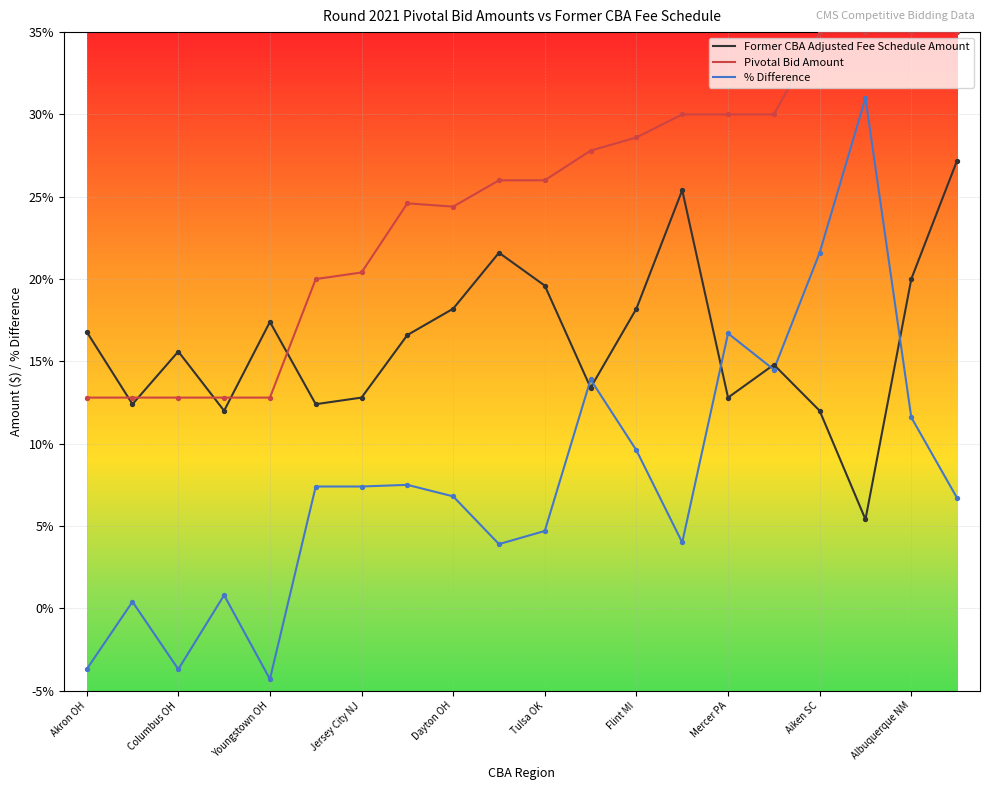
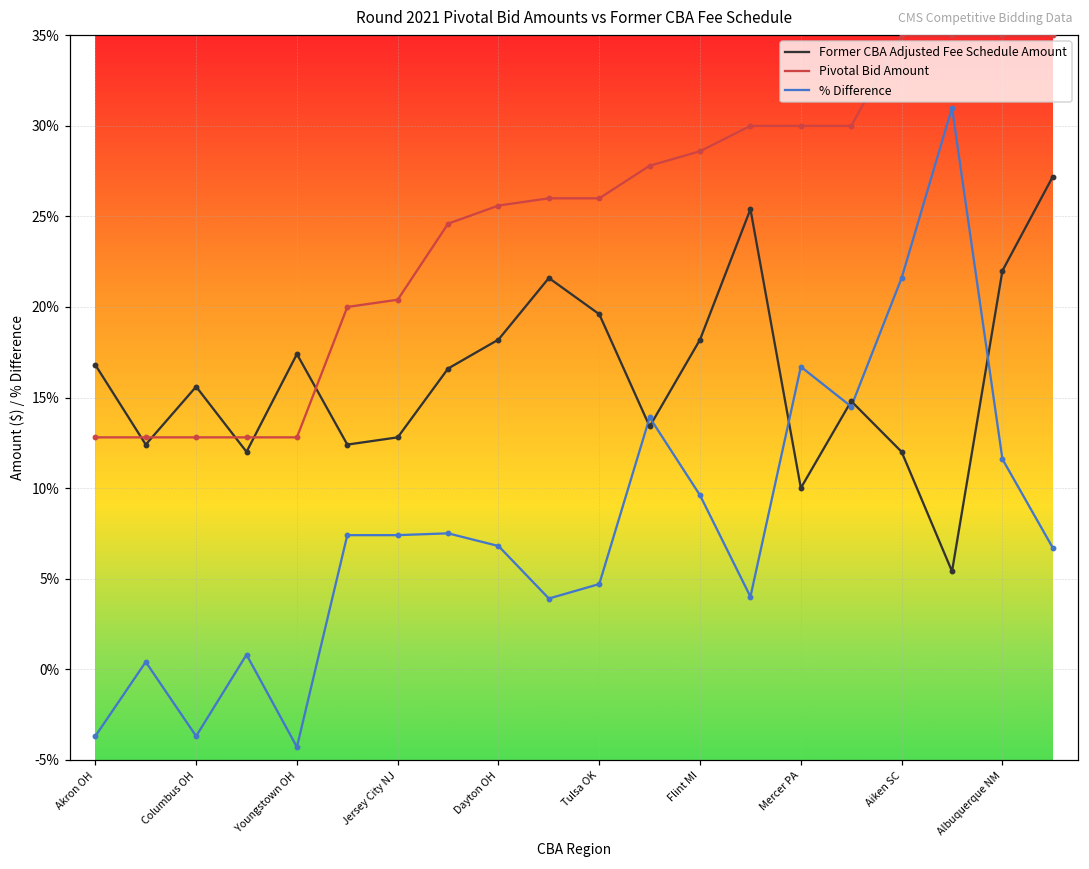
Pivotal Bid Amount, Dayton OH: 24.4% -> 25.6%
Former CBA Adjusted Fee Schedule Amount, Mercer PA: 12.8% -> 10.0%
Former CBA Adjusted Fee Schedule Amount, Albuquerque NM: 20.0% -> 22.0%
